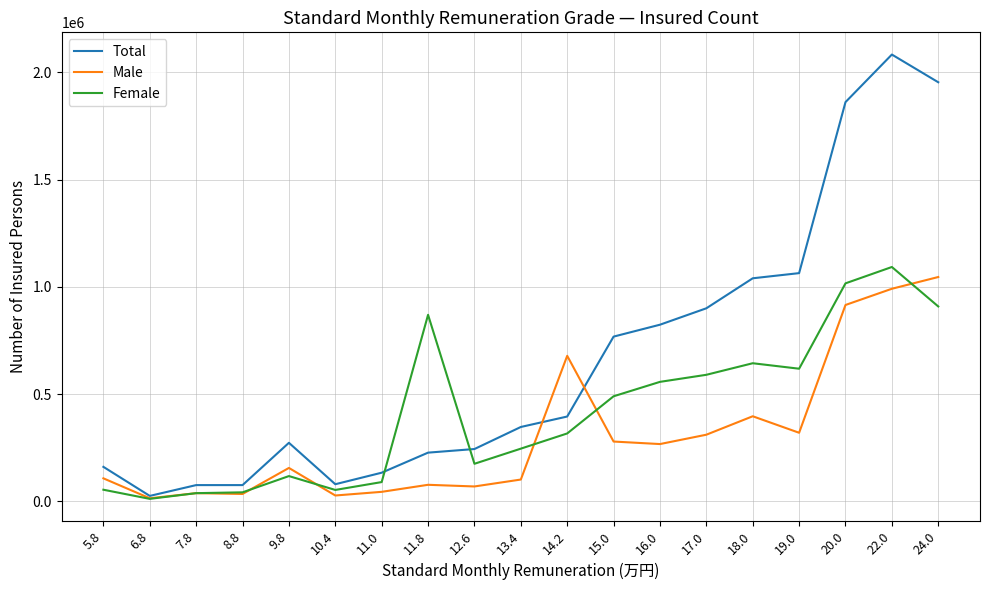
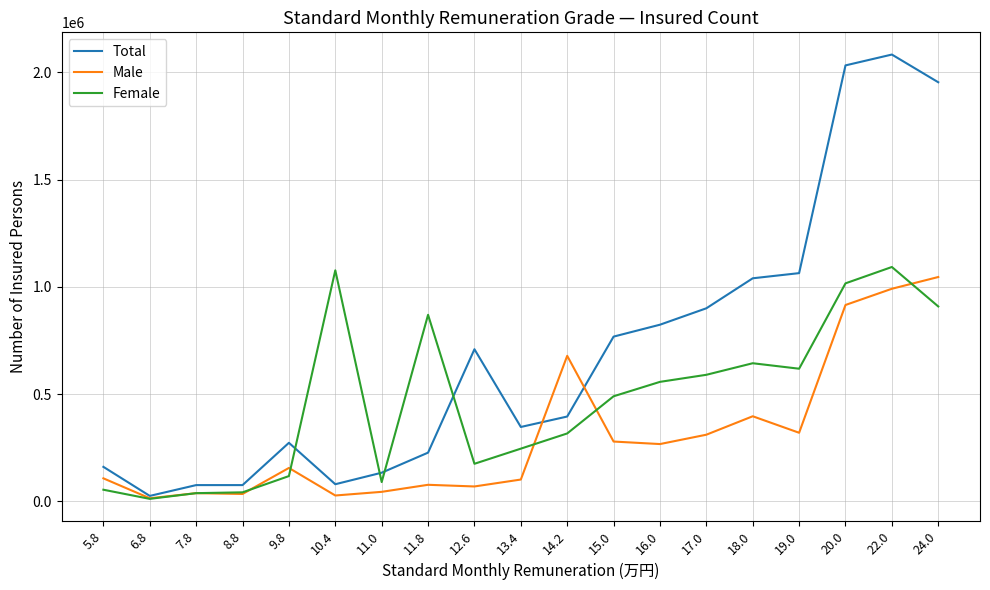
Female, 10.4: 50000 -> 1080000
Total, 12.6: 240000 -> 710000
Total, 20.0: 1860000 -> 2030000
